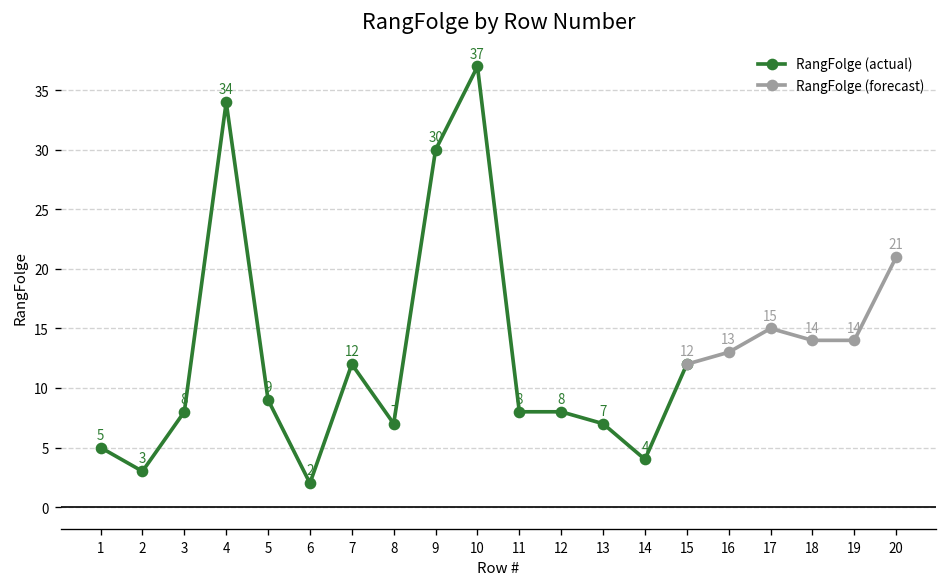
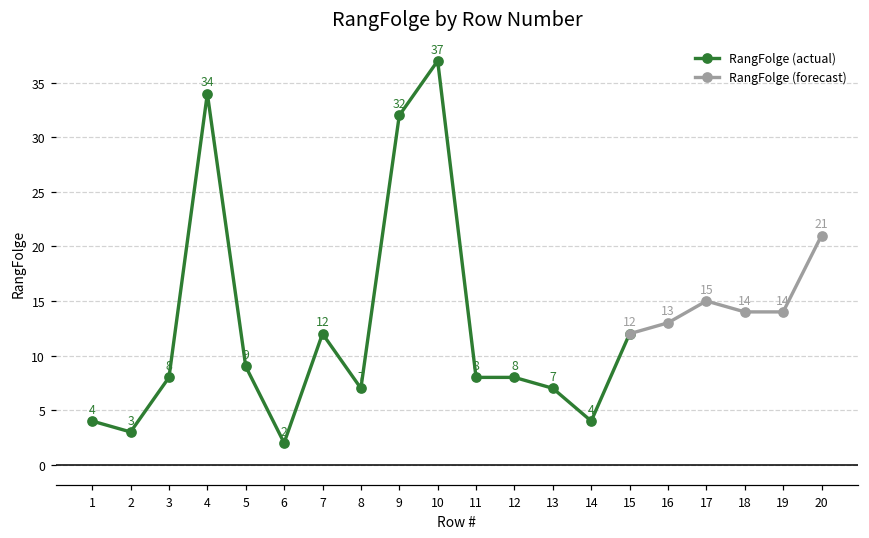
RangFolge (actual), 1: 5 -> 4
RangFolge (actual), 9: 30 -> 32
